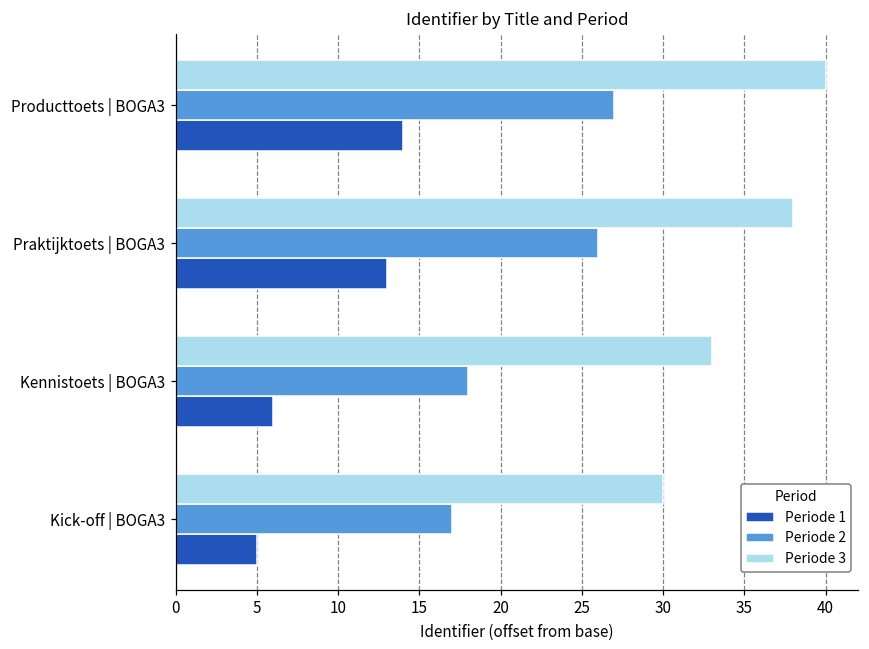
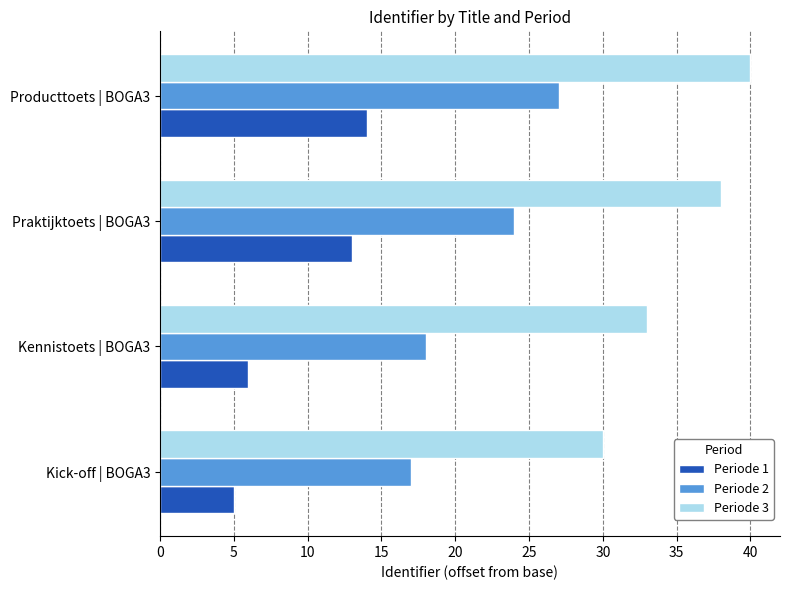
Periode 2, Praktijktoets | BOGA3: 26.0 -> 24.0
